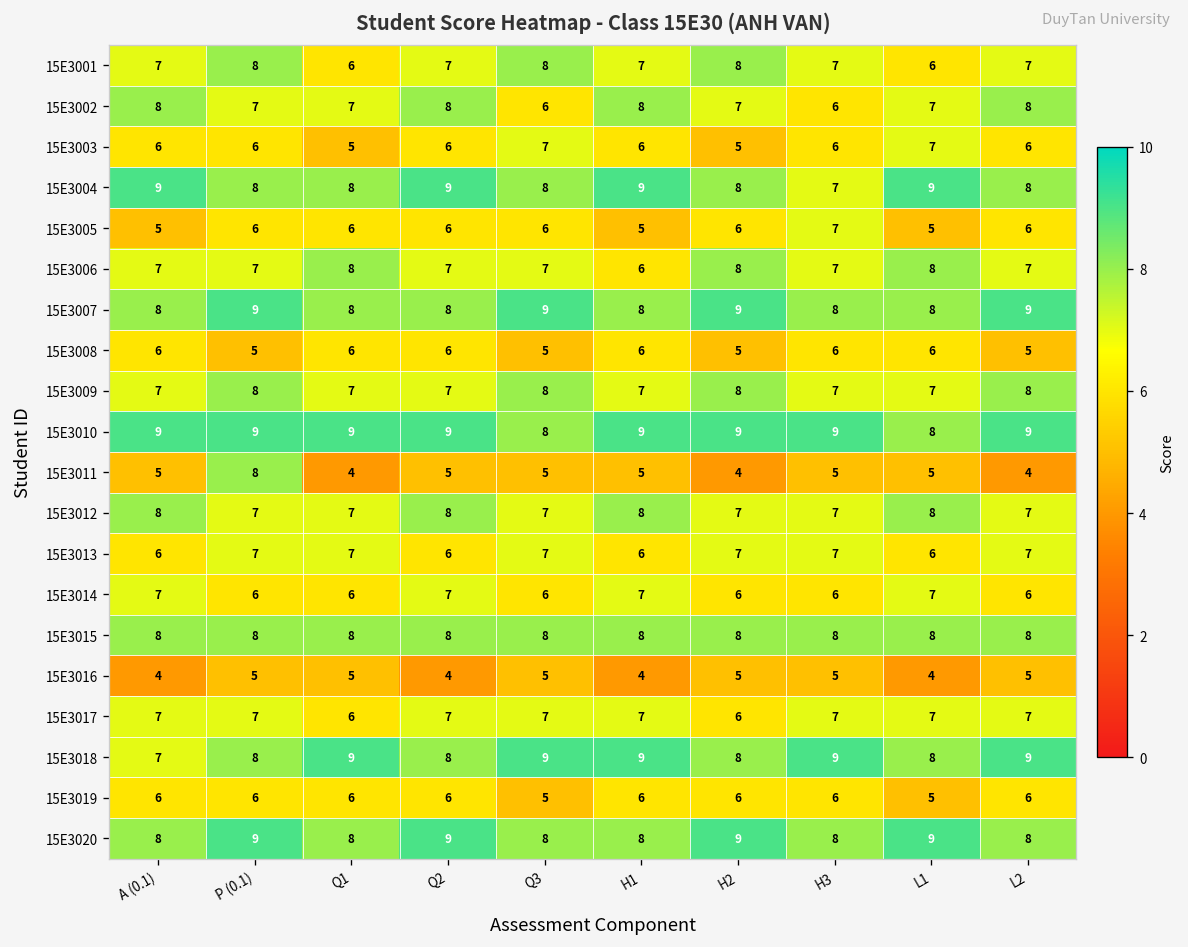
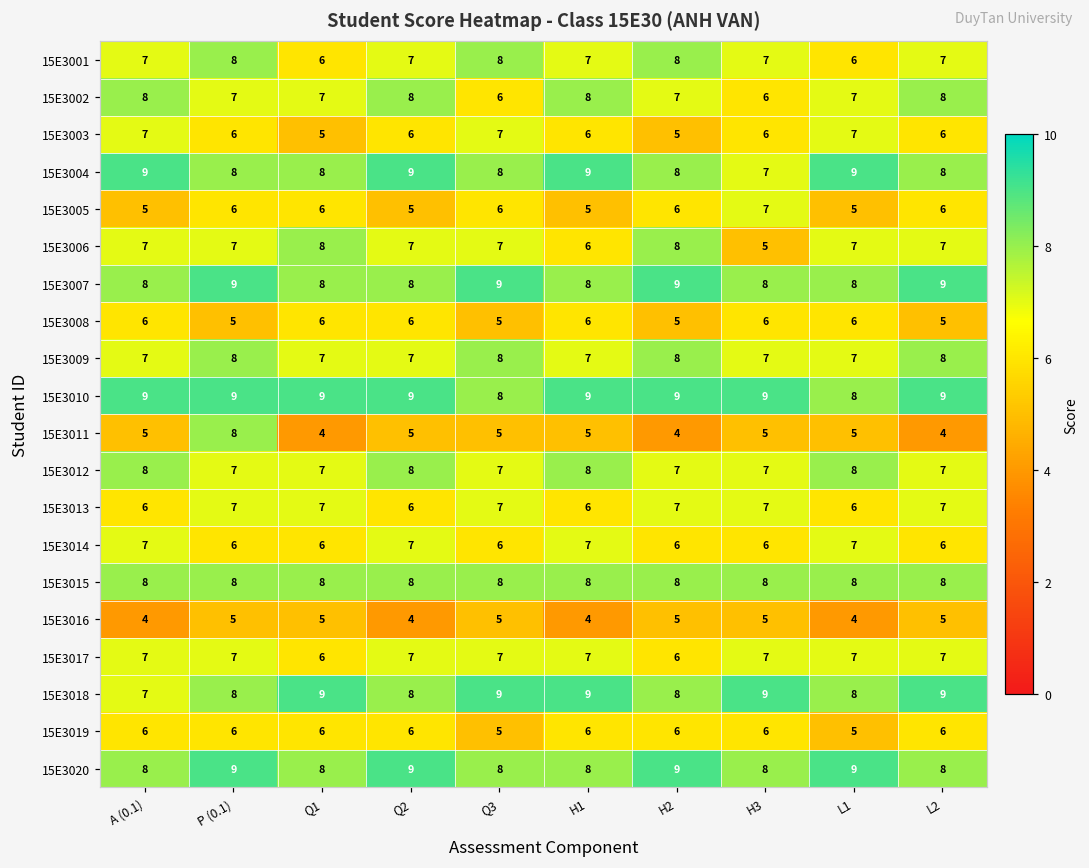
15E3003, A (0.1): 6 -> 7
15E3005, Q2: 6 -> 5
15E3006, H3: 7 -> 5
15E3006, L1: 8 -> 7
